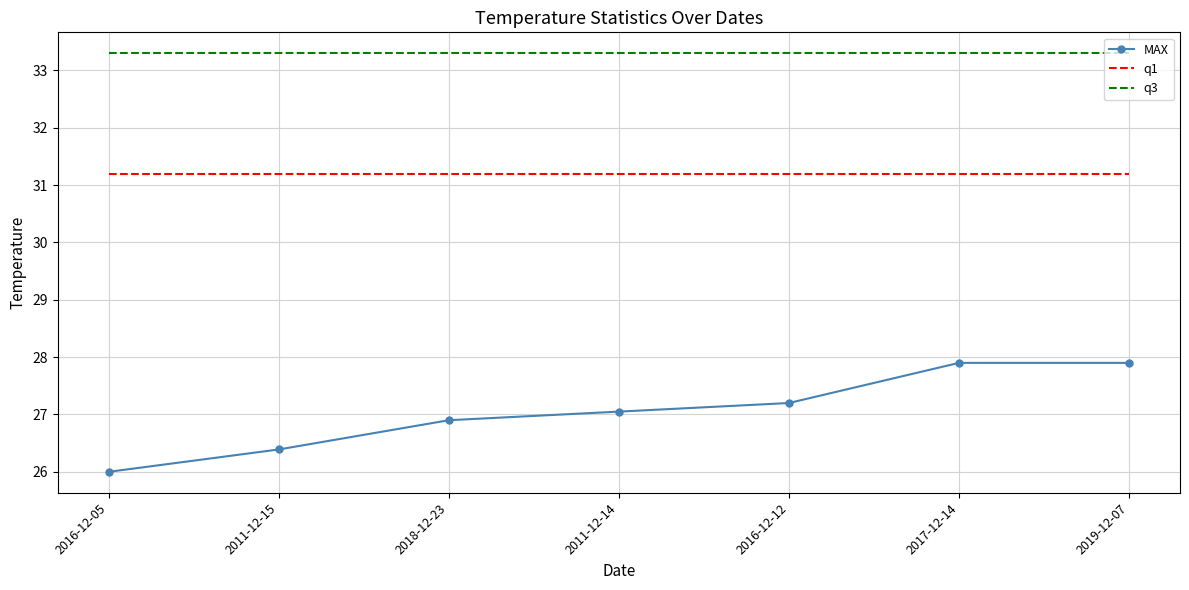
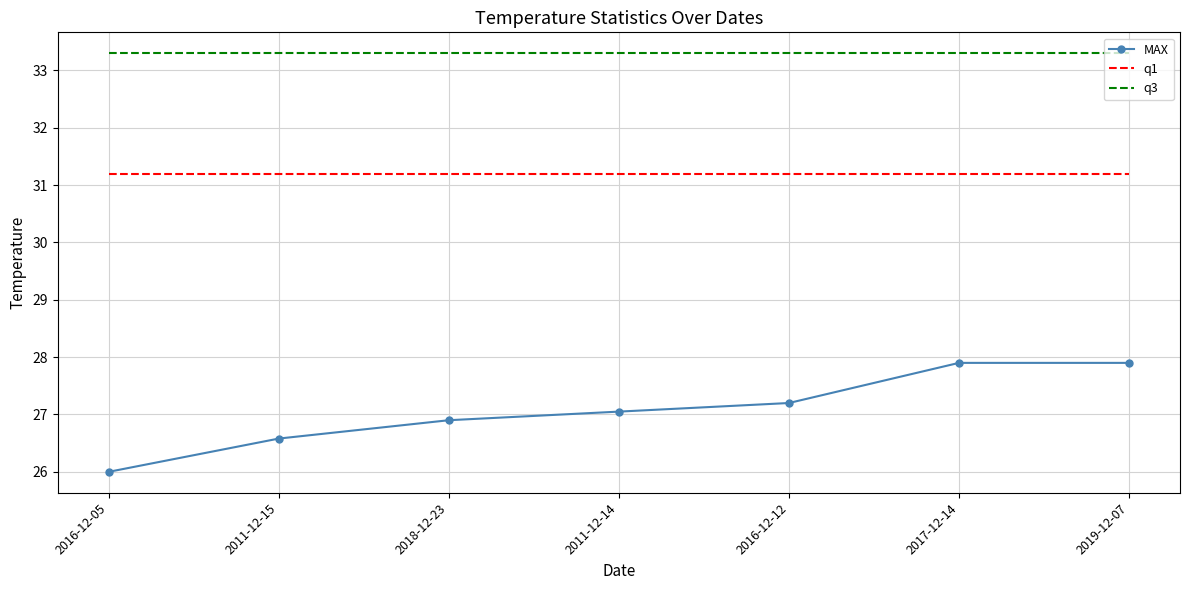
MAX, 2011-12-15: 26.4 -> 26.6
